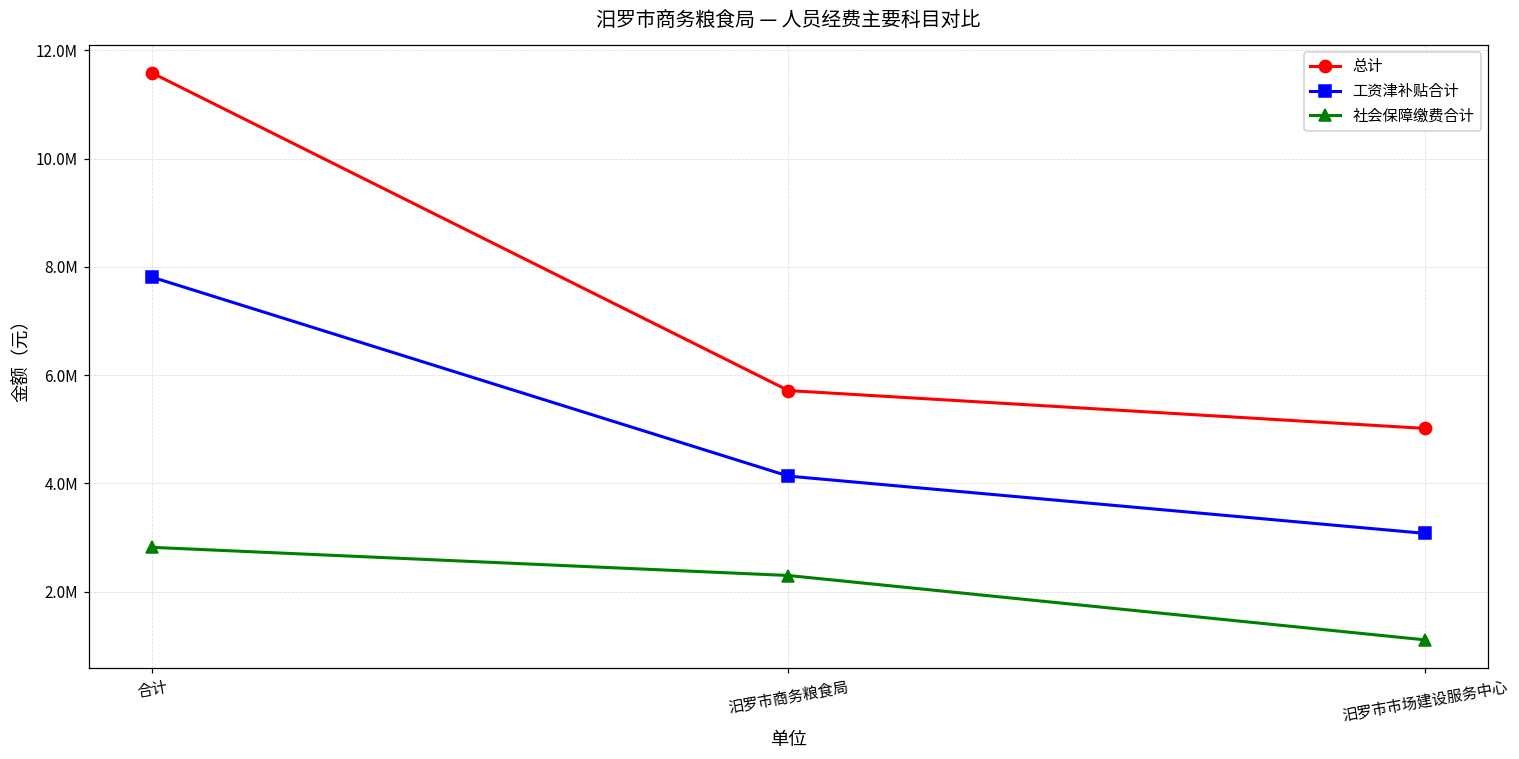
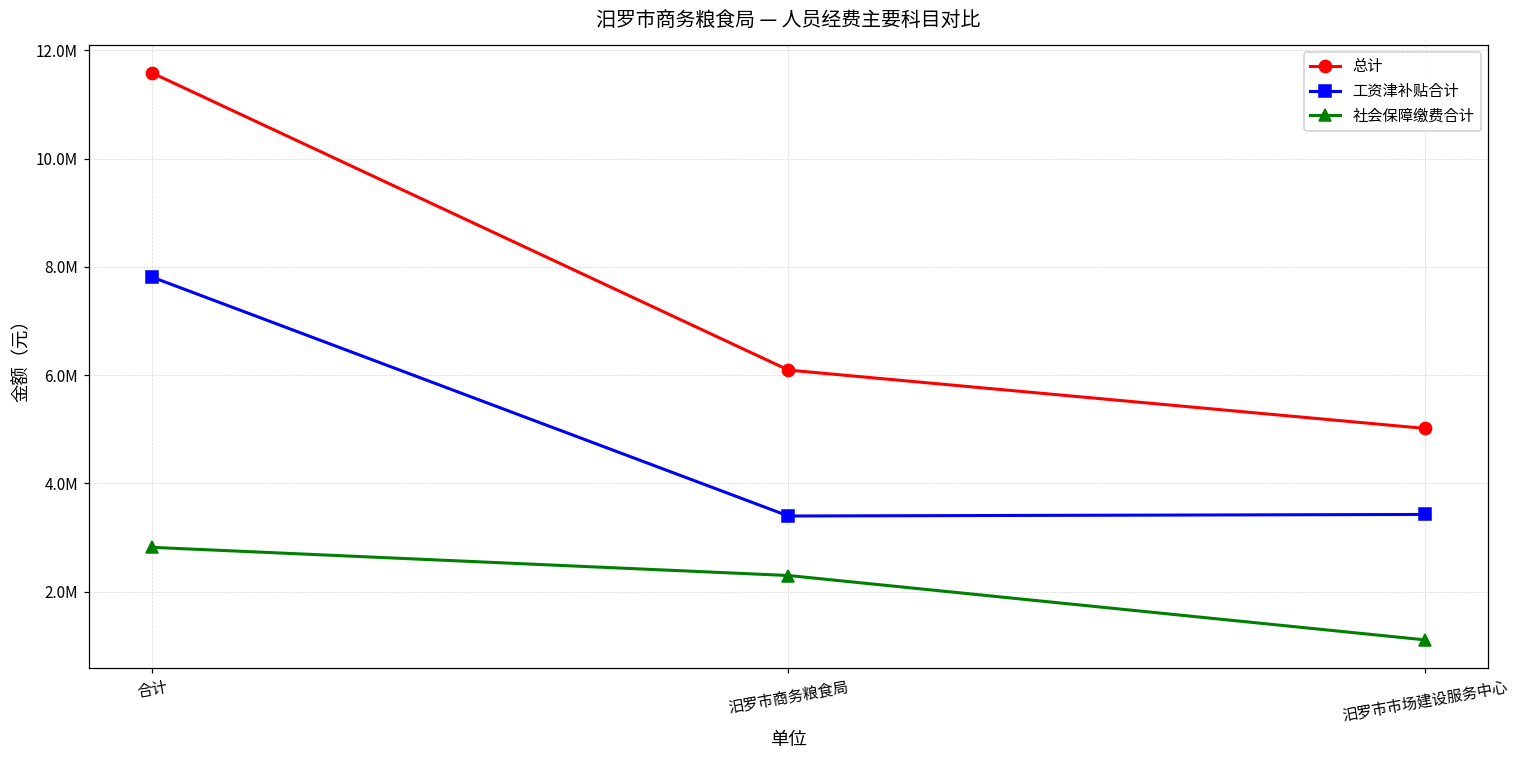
总计, 汨罗市商务粮食局: 5700000 -> 6100000
工资津补贴合计, 汨罗市商务粮食局: 4100000 -> 3400000
工资津补贴合计, 汨罗市市场建设服务中心: 3100000 -> 3400000
